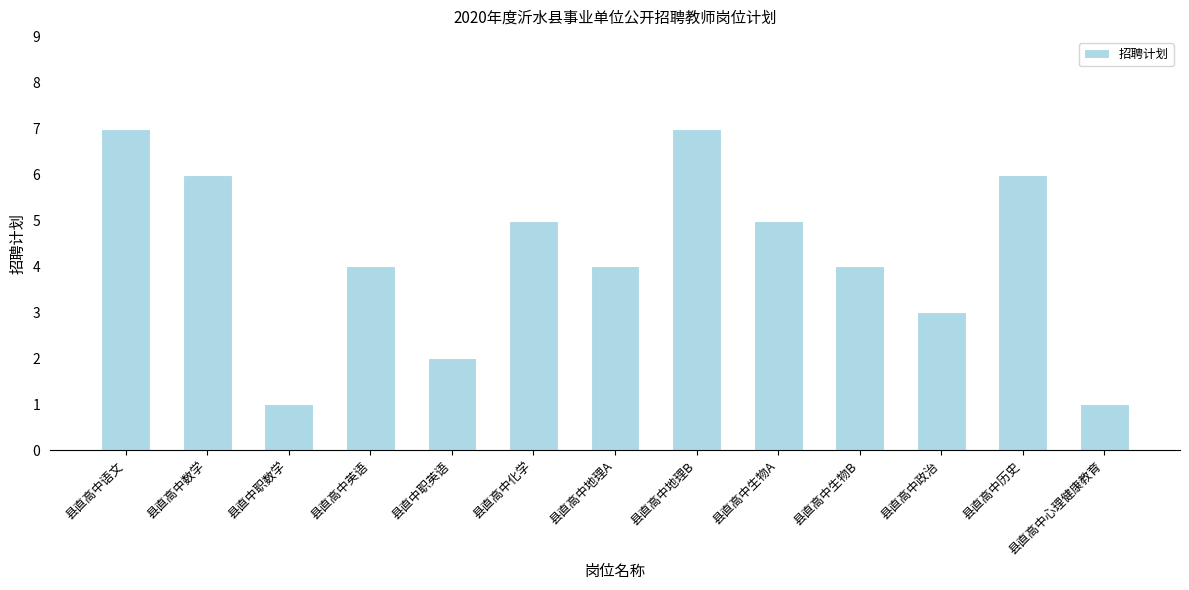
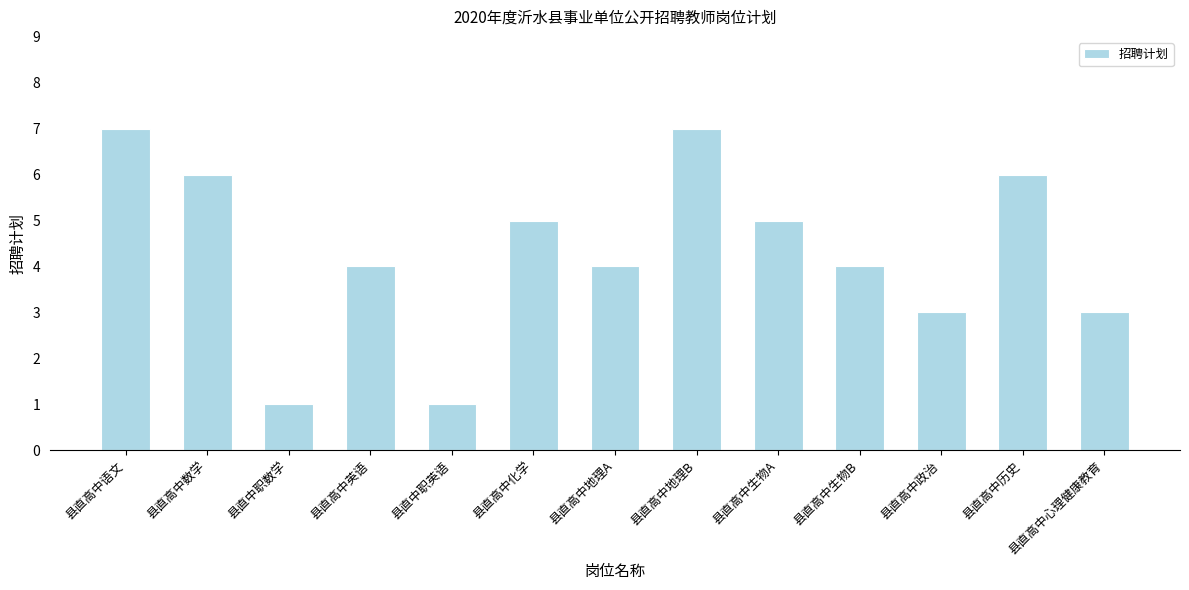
县直中职英语: 2 -> 1
县直高中心理健康教育: 1 -> 3
